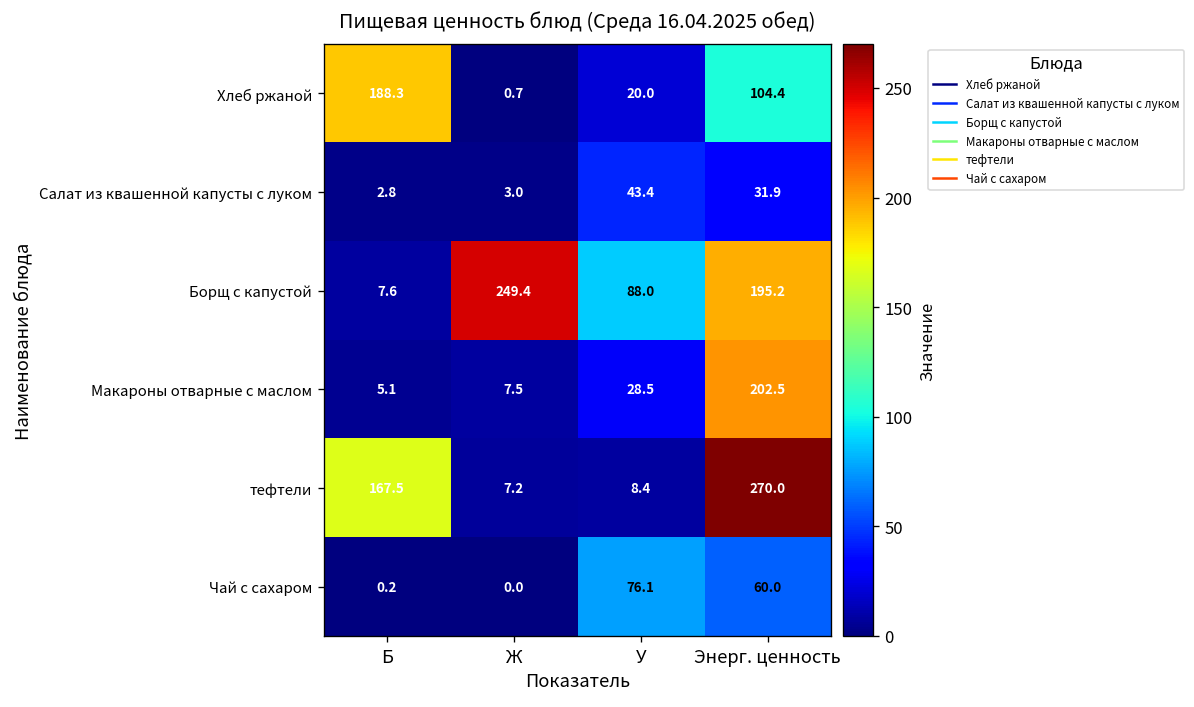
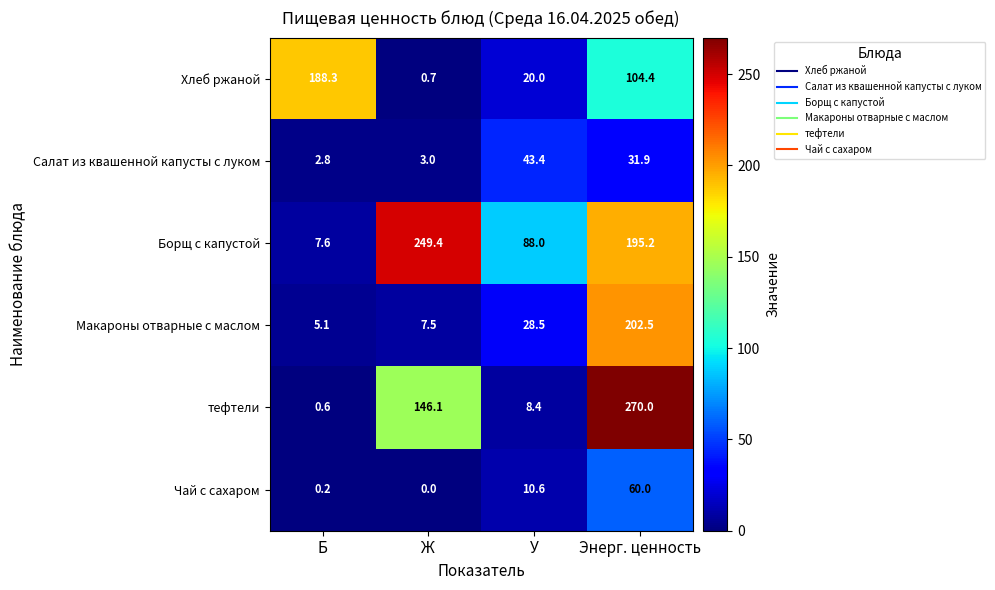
тефтели, Б: 167.5 -> 0.6
тефтели, Ж: 7.2 -> 146.1
Чай с сахаром, У: 76.1 -> 10.6
